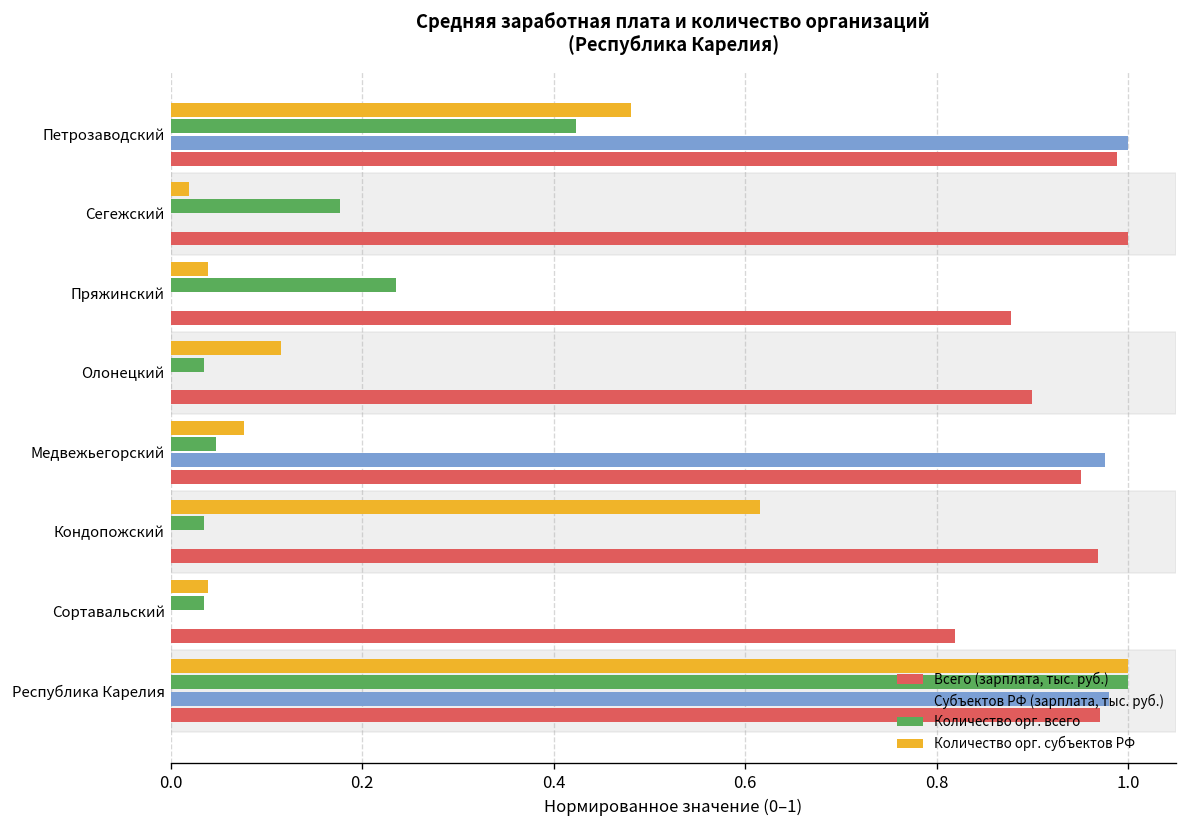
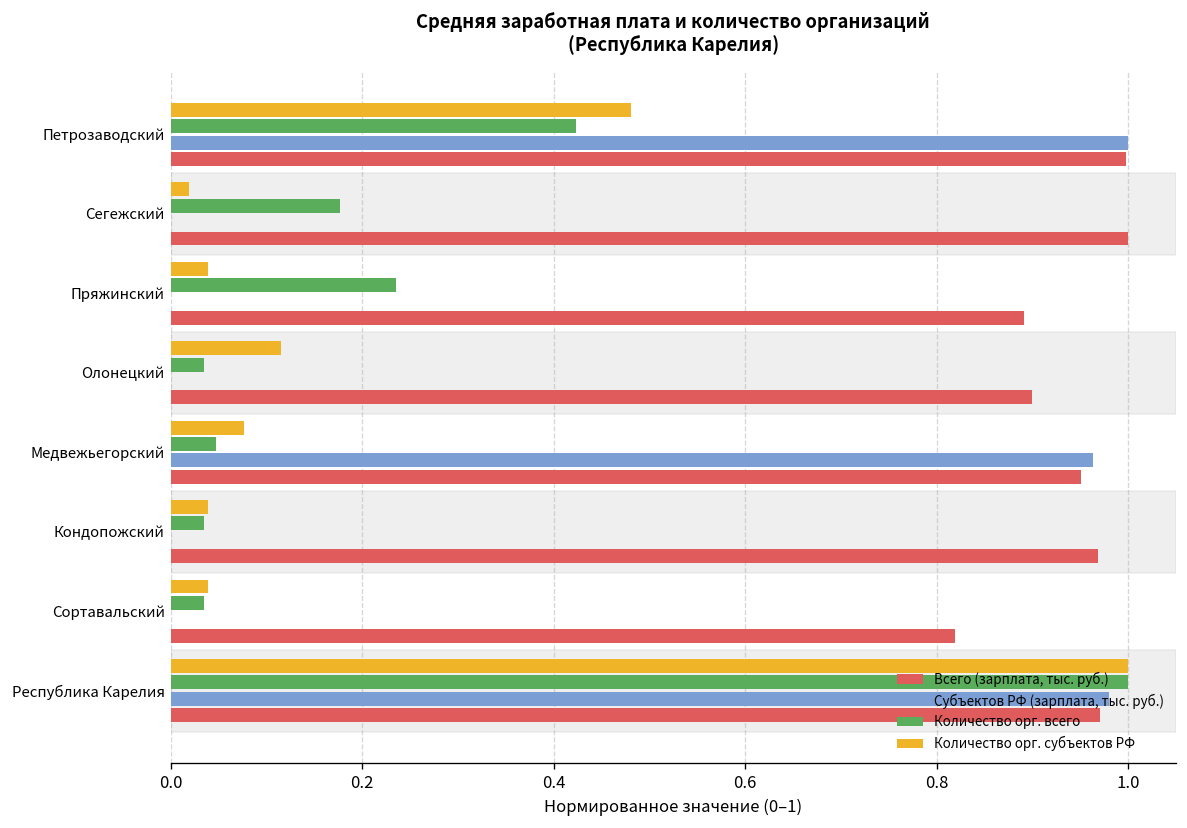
Всего (зарплата, тыс. руб.), Петрозаводский: 0.99 -> 1.00
Всего (зарплата, тыс. руб.), Пряжинский: 0.88 -> 0.89
Субъектов РФ (зарплата, тыс. руб.), Медвежьегорский: 0.98 -> 0.96
Количество орг. субъектов РФ, Кондопожский: 0.62 -> 0.04
